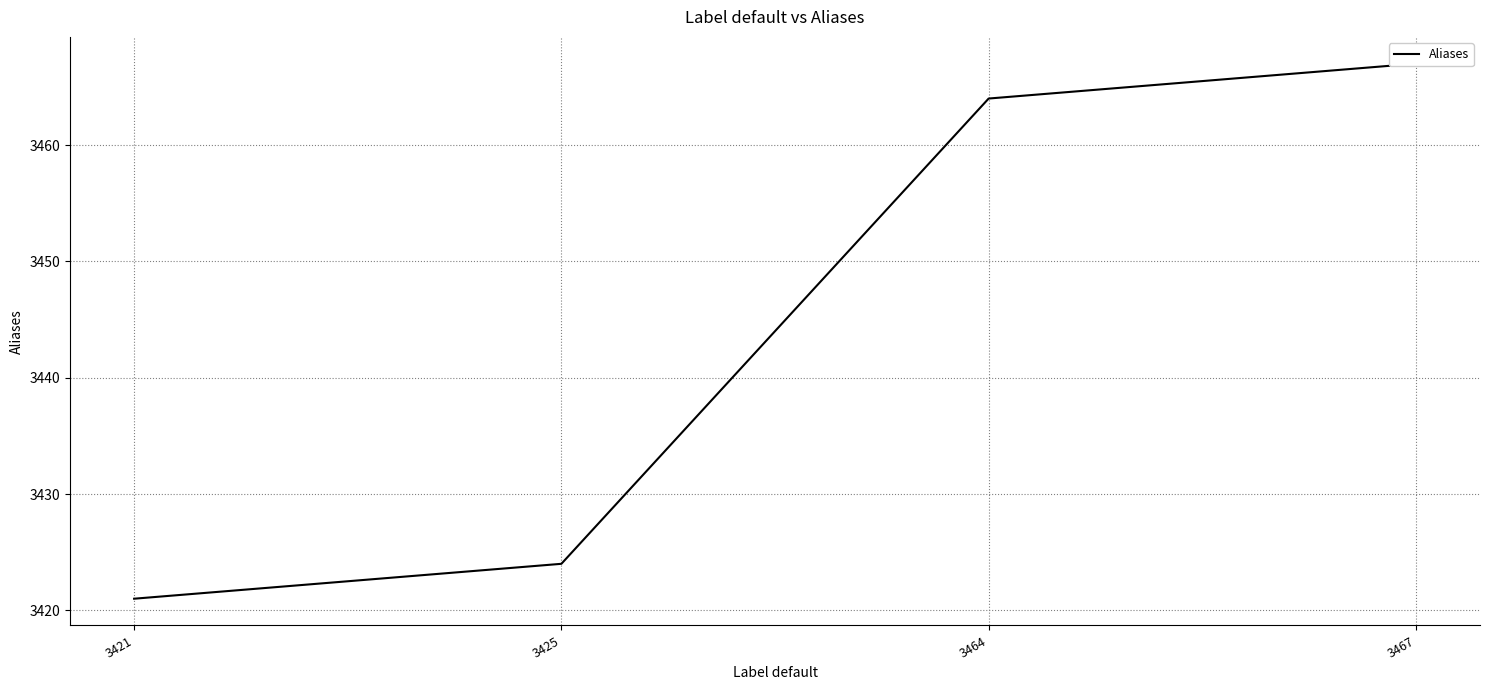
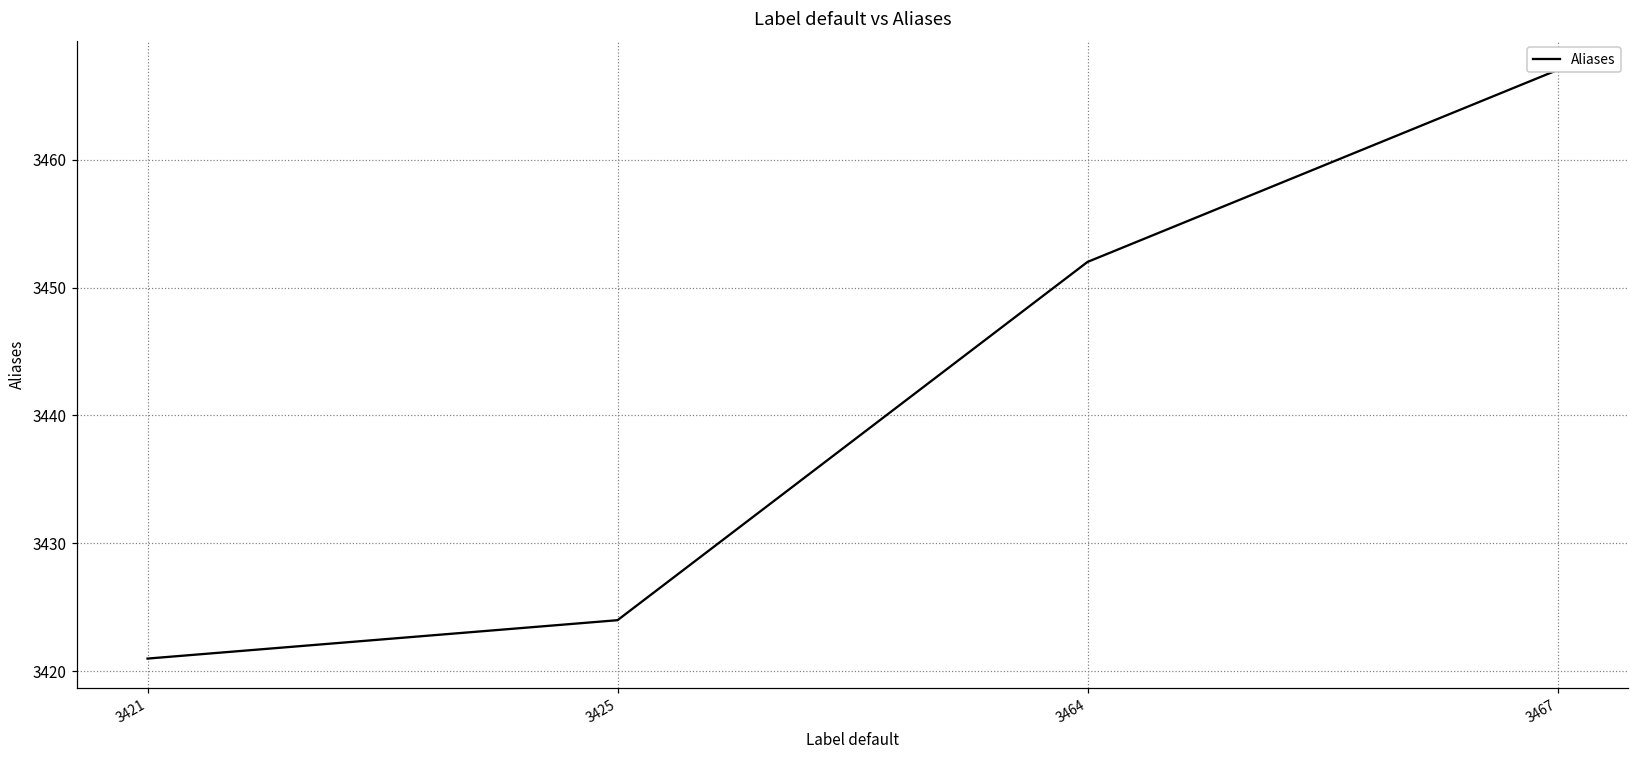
3464: 3464 -> 3452
